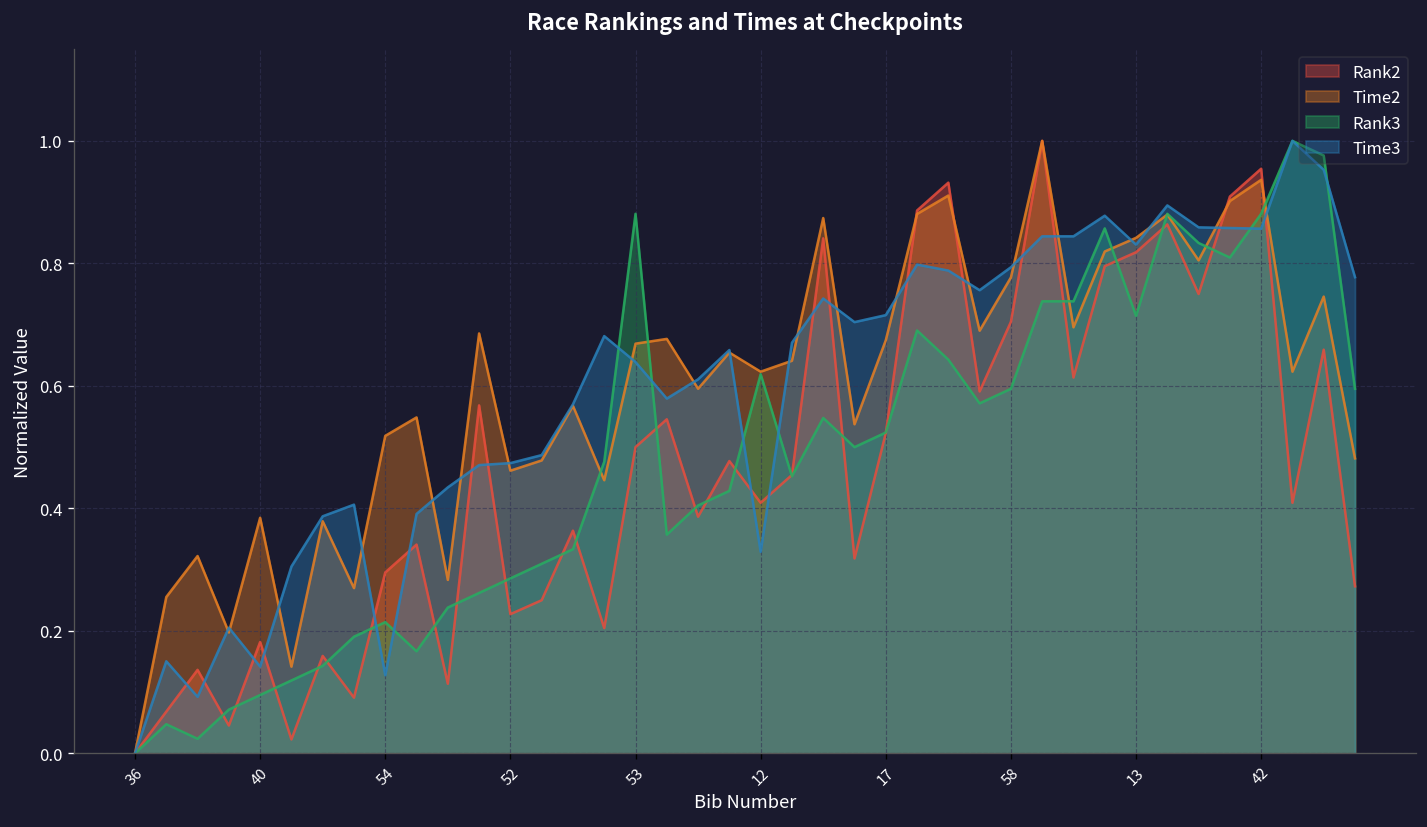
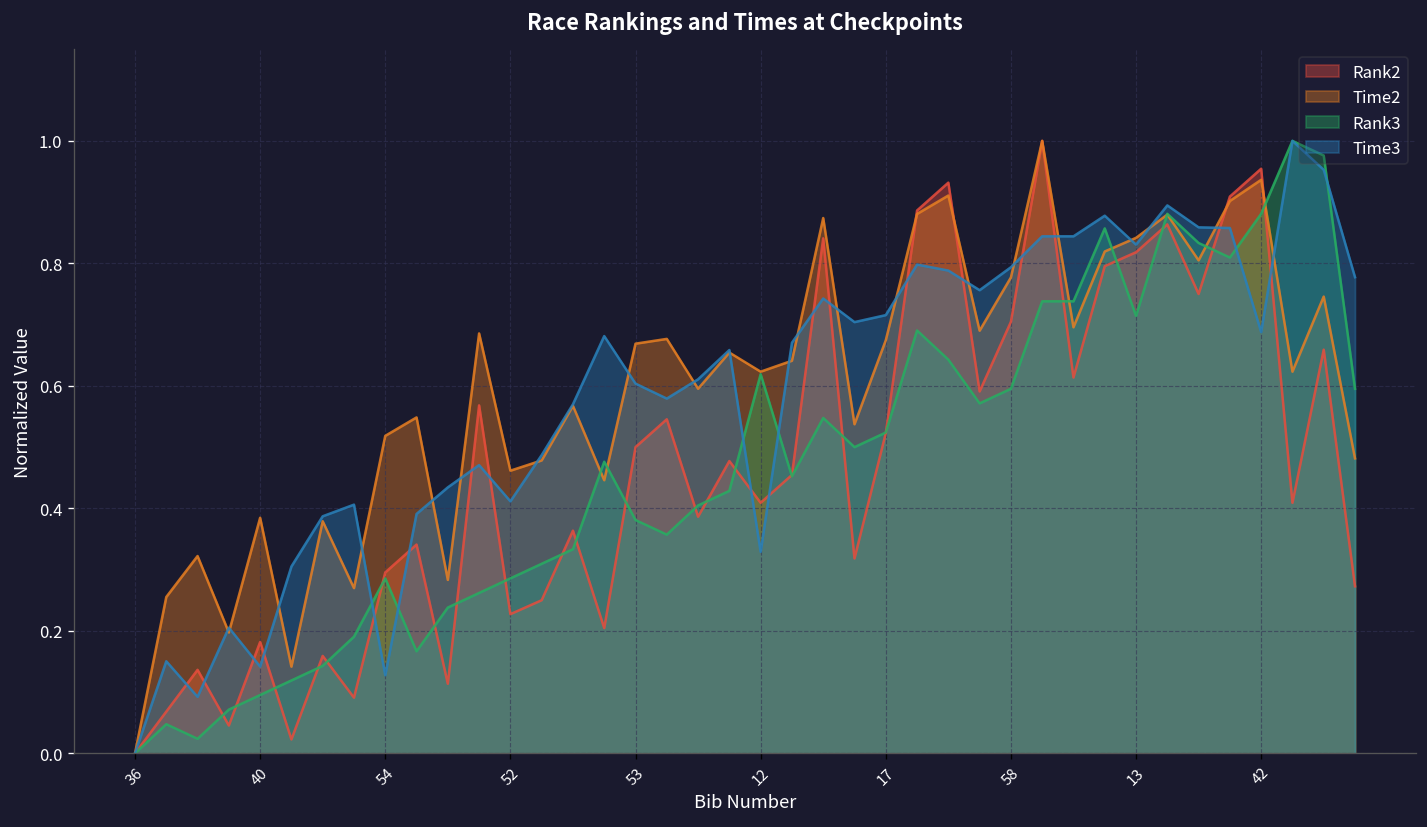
Rank3, 54: 0.21 -> 0.29
Time3, 52: 0.47 -> 0.41
Rank3, 53: 0.88 -> 0.38
Time3, 53: 0.64 -> 0.60
Time3, 42: 0.86 -> 0.69
